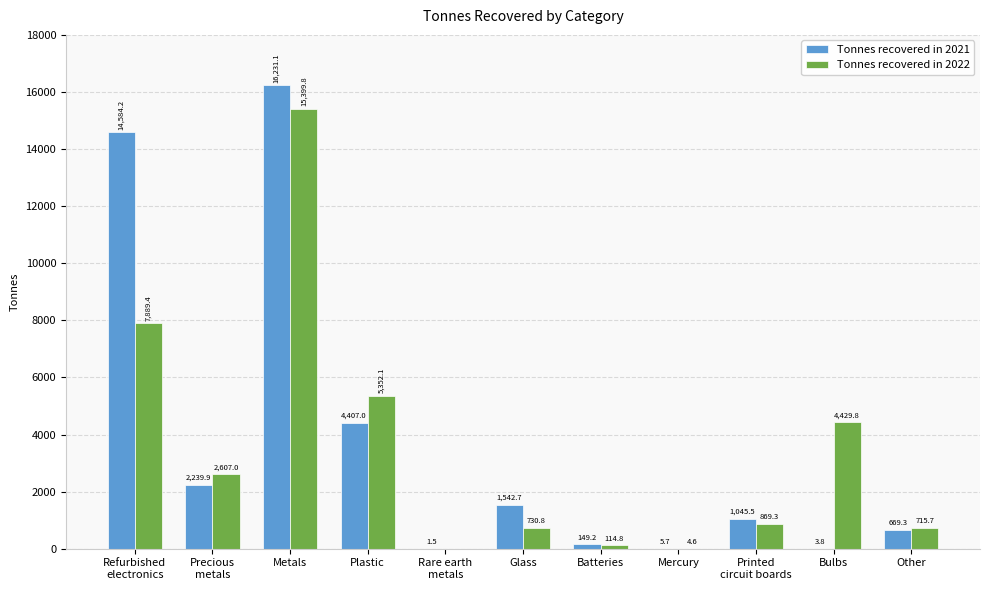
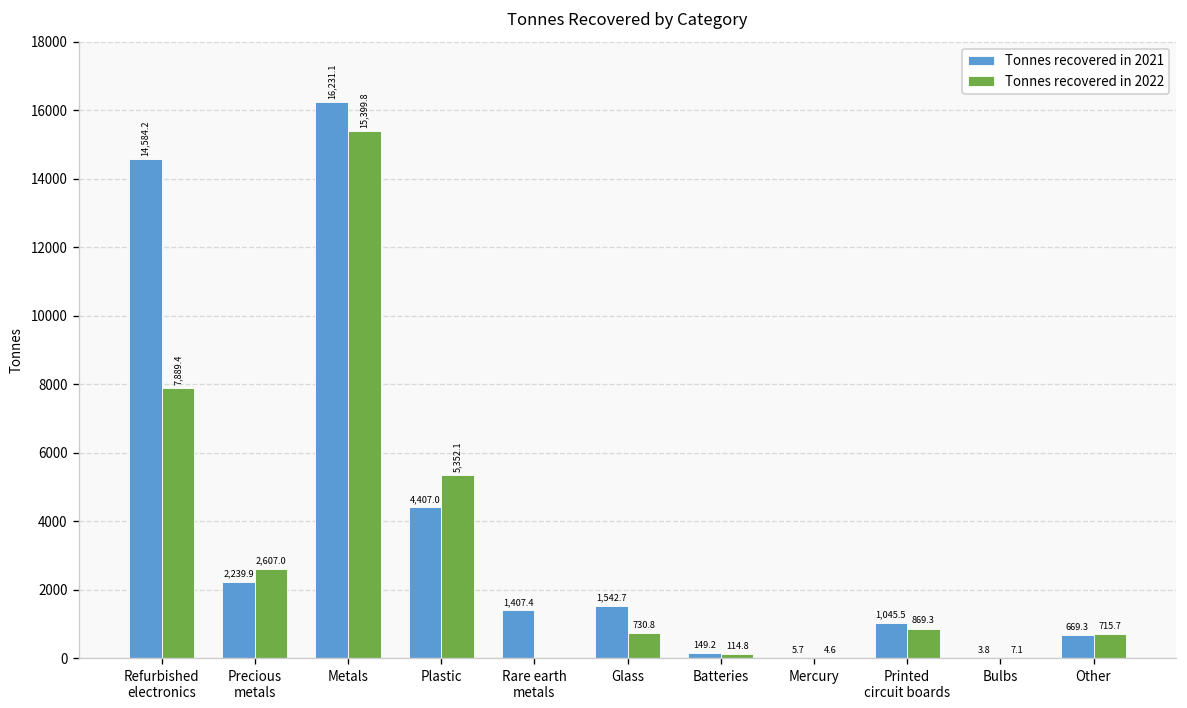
Tonnes recovered in 2021, Rare earth metals: 1.5 -> 1,407.4
Tonnes recovered in 2022, Bulbs: 4,429.8 -> 7.1
